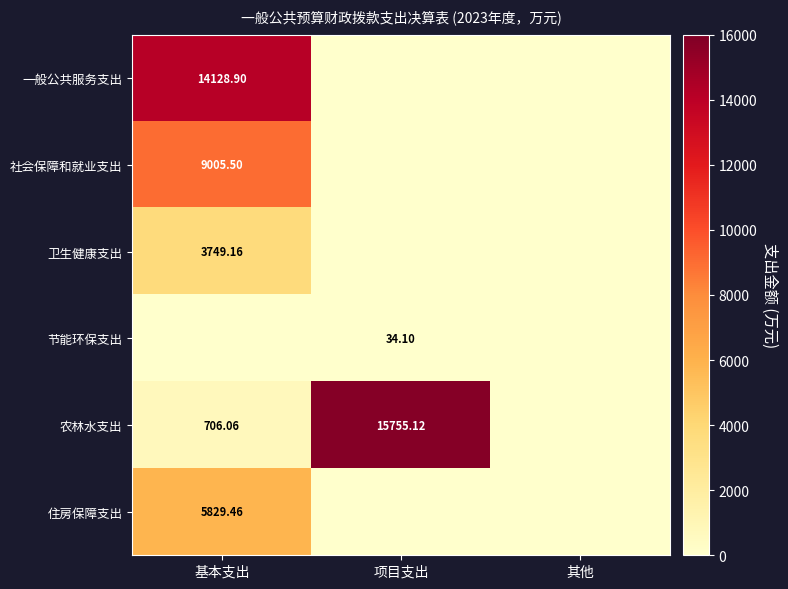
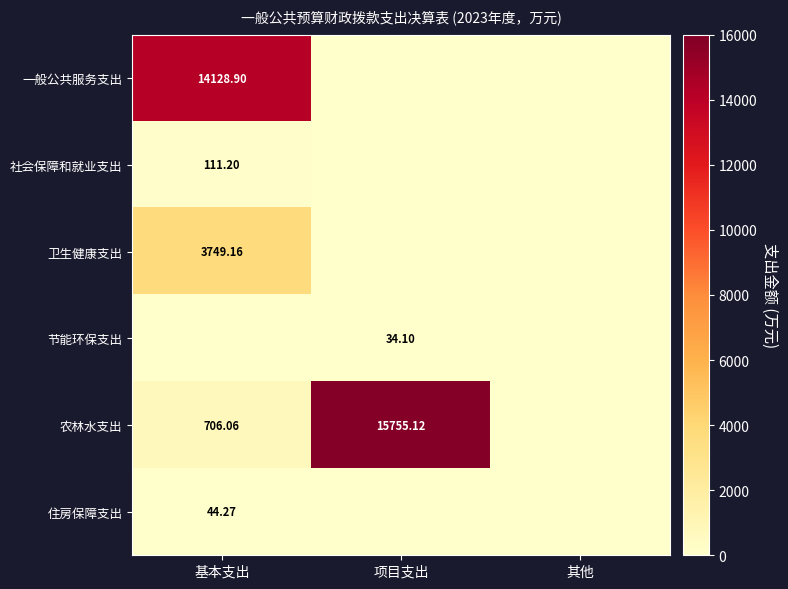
社会保障和就业支出, 基本支出: 9005.50 -> 111.20
住房保障支出, 基本支出: 5829.46 -> 44.27
